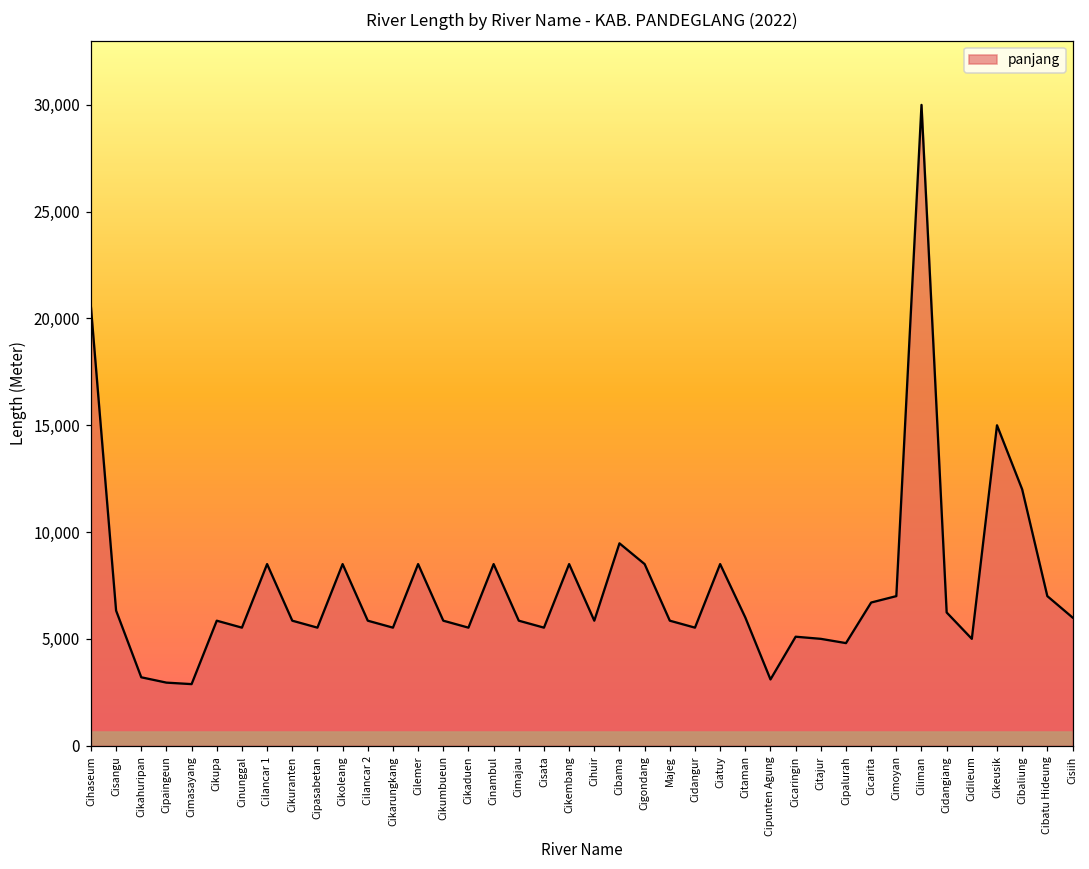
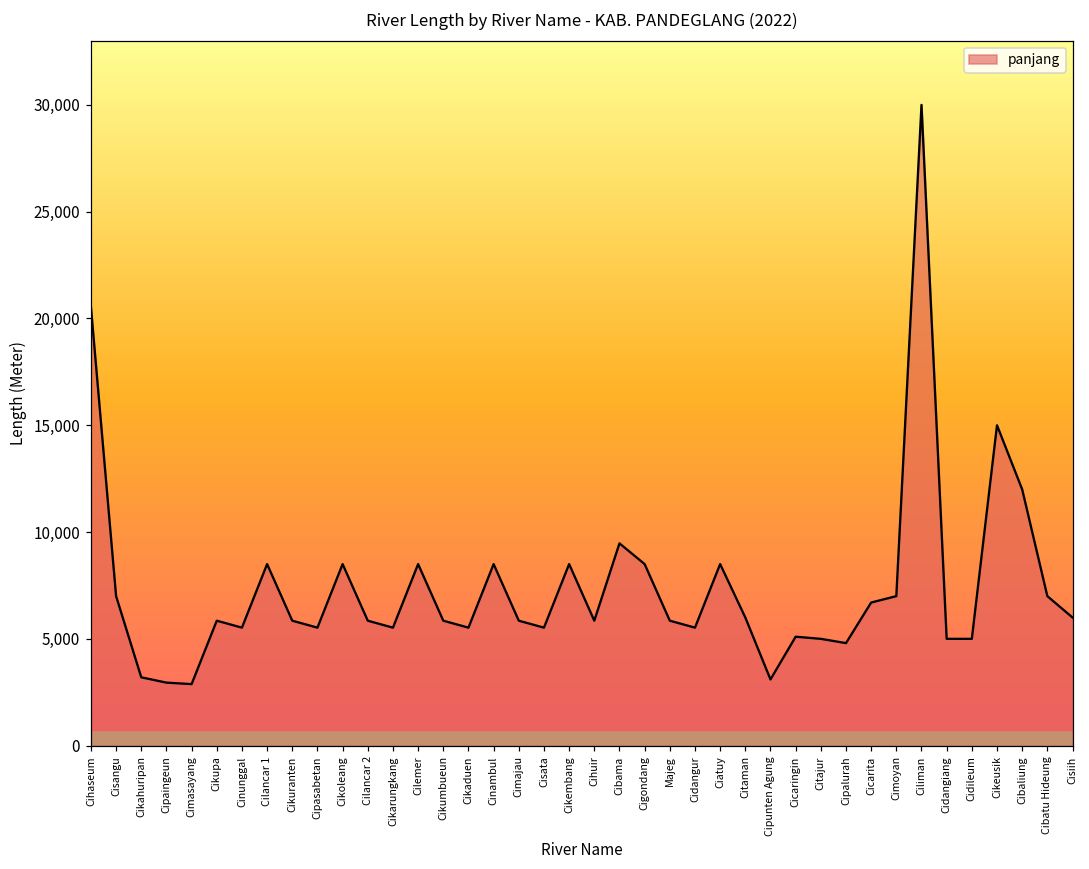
Cisangu: 6,300 -> 7,000
Cidangiang: 6,200 -> 5,000
